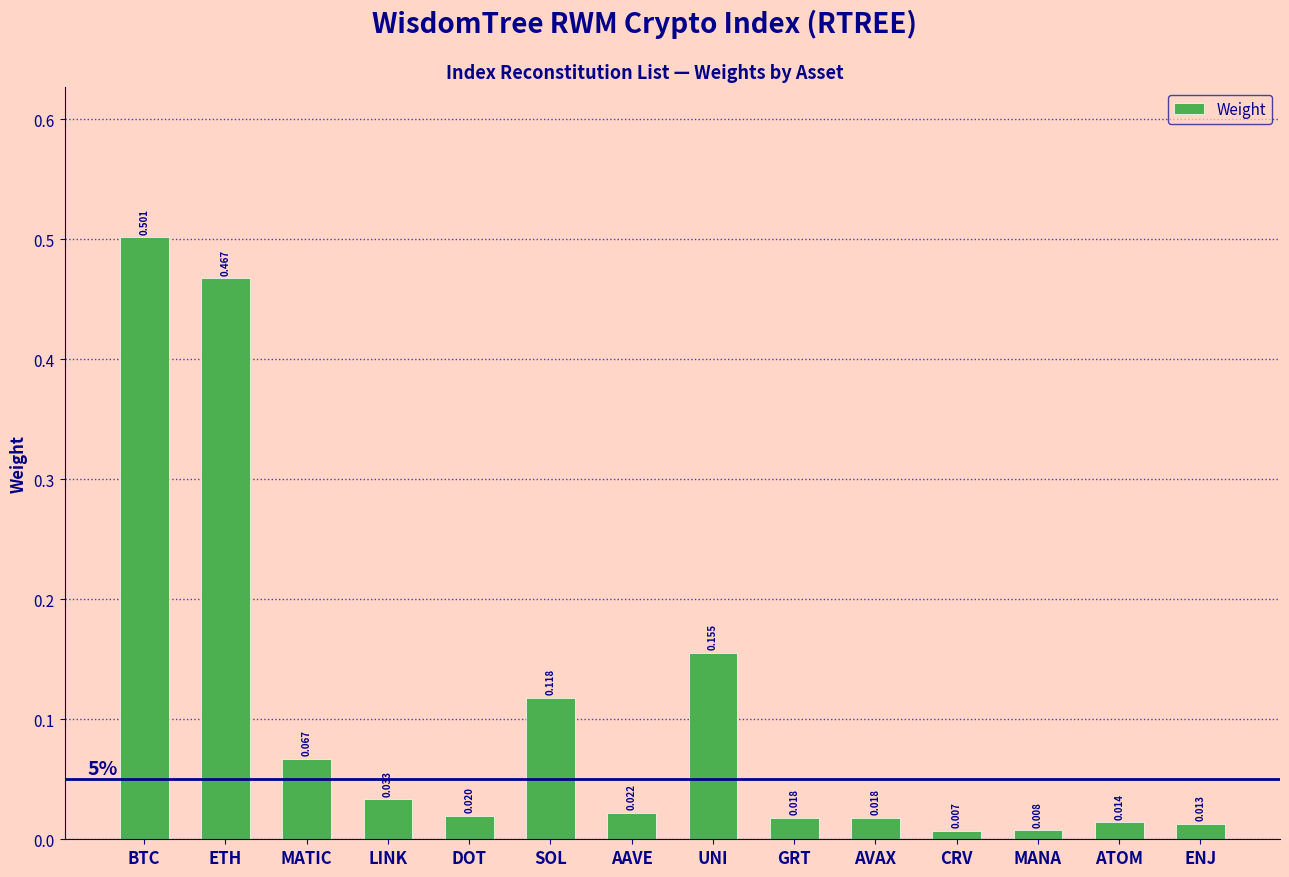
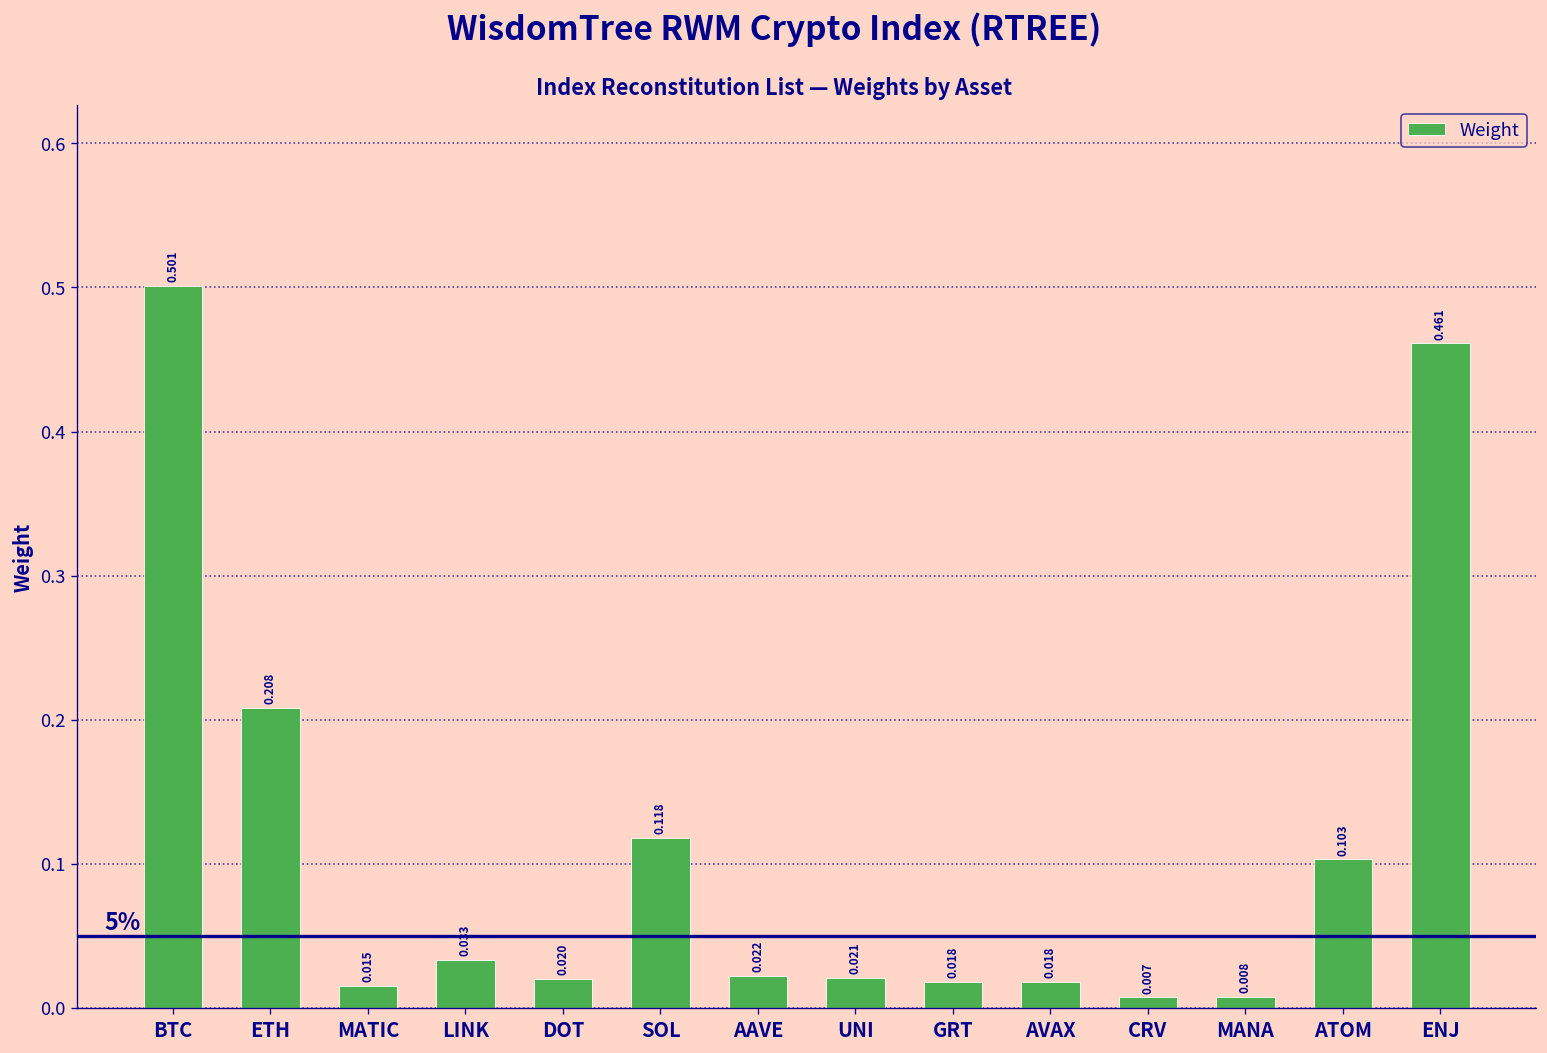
ETH: 0.467 -> 0.208
MATIC: 0.067 -> 0.015
UNI: 0.155 -> 0.021
ATOM: 0.014 -> 0.103
ENJ: 0.013 -> 0.461
